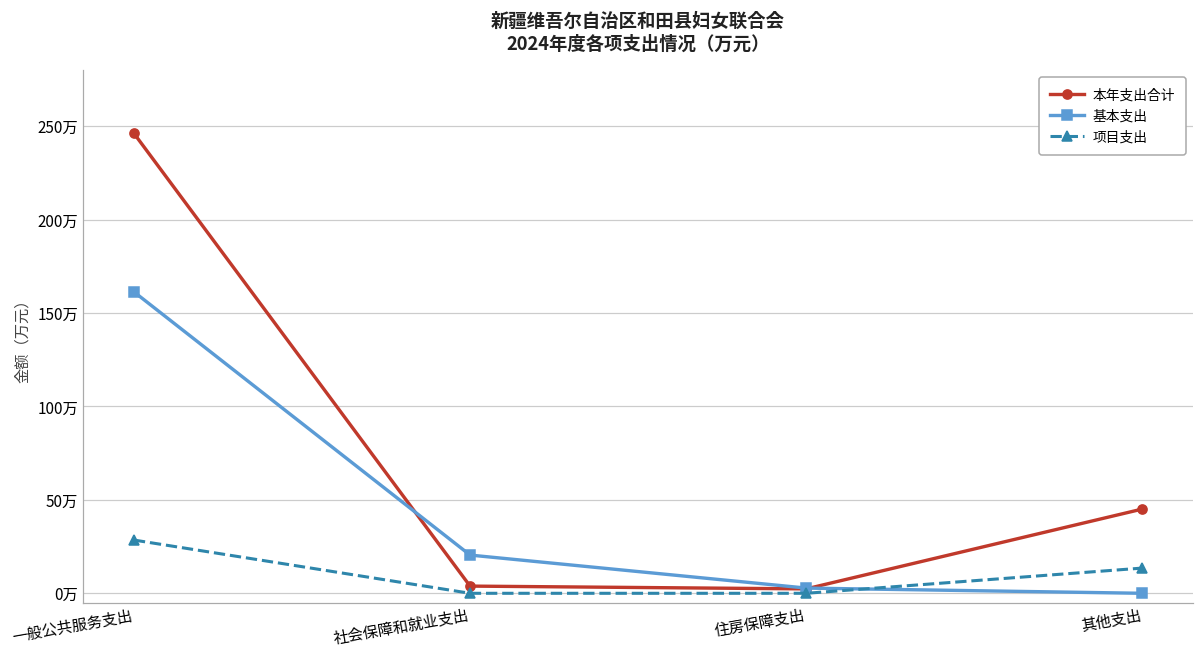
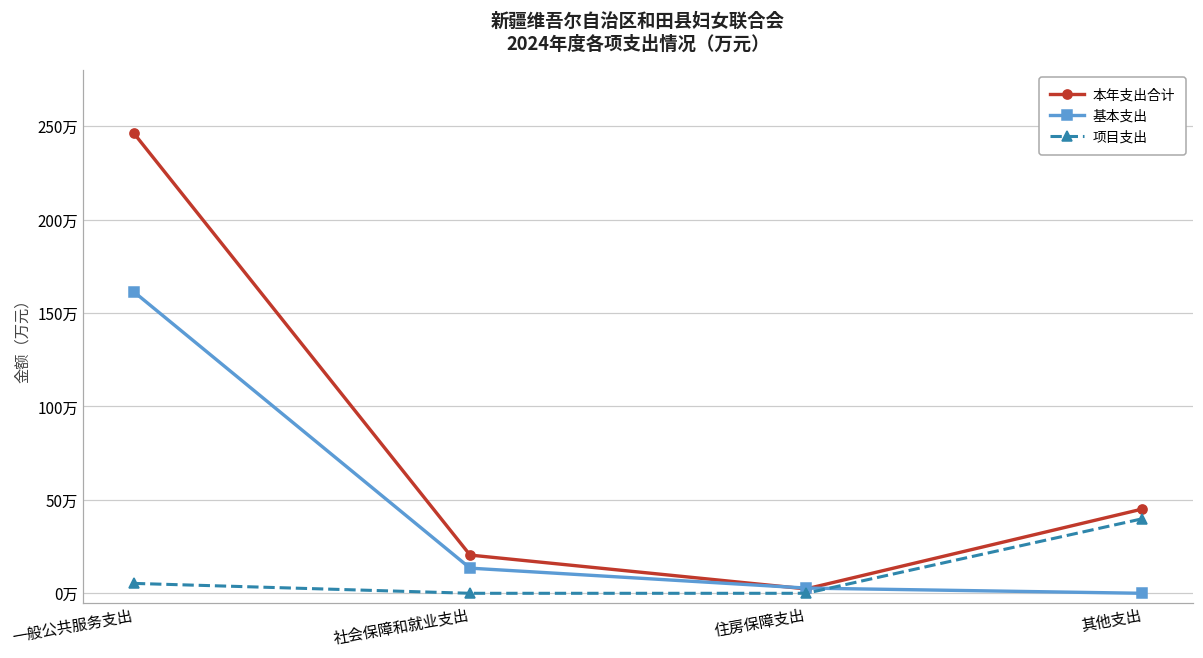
项目支出, 一般公共服务支出: 29万 -> 5万
本年支出合计, 社会保障和就业支出: 4万 -> 20万
基本支出, 社会保障和就业支出: 20万 -> 13万
项目支出, 其他支出: 14万 -> 40万
